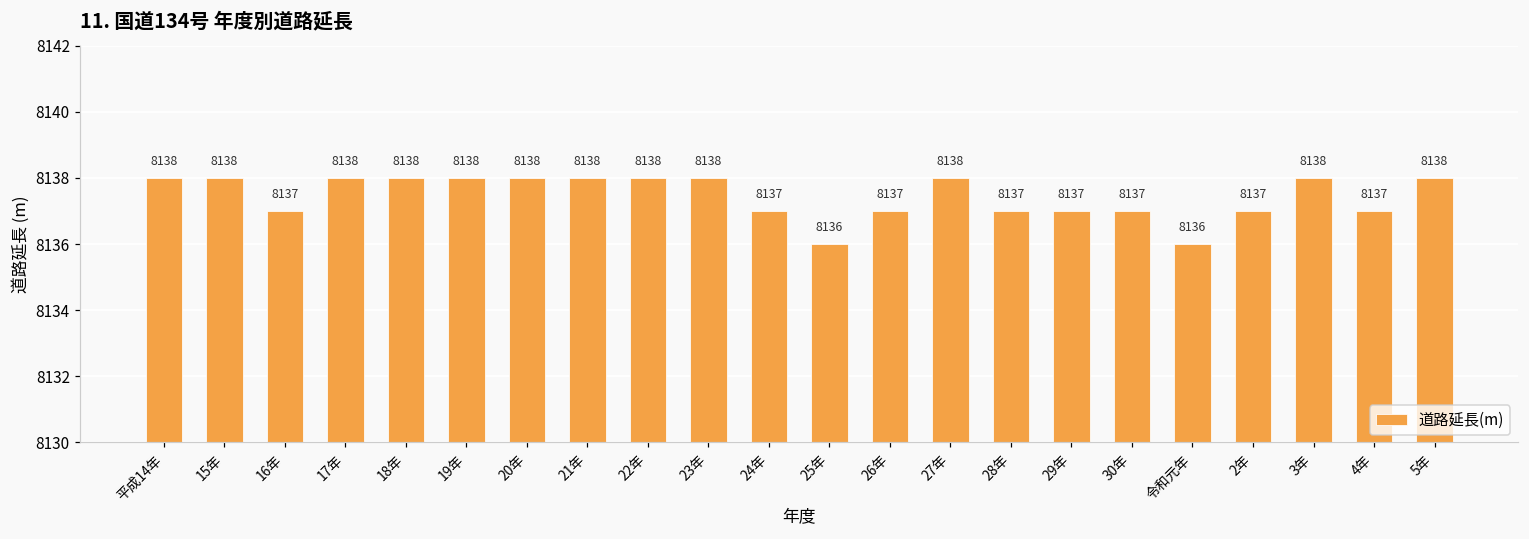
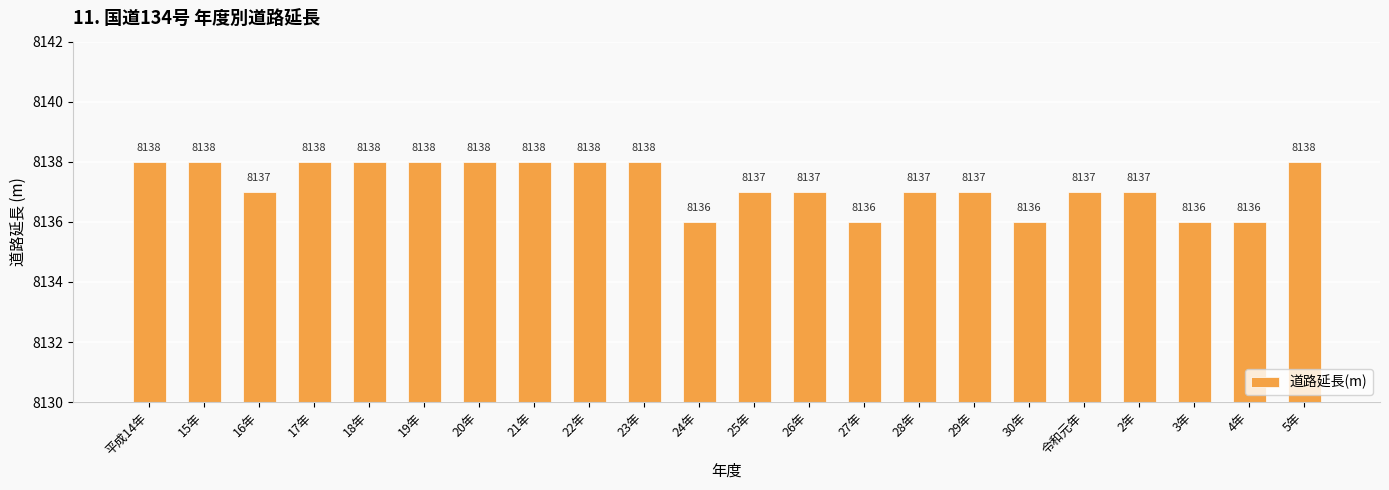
24年: 8137 -> 8136
25年: 8136 -> 8137
27年: 8138 -> 8136
30年: 8137 -> 8136
令和元年: 8136 -> 8137
3年: 8138 -> 8136
4年: 8137 -> 8136
